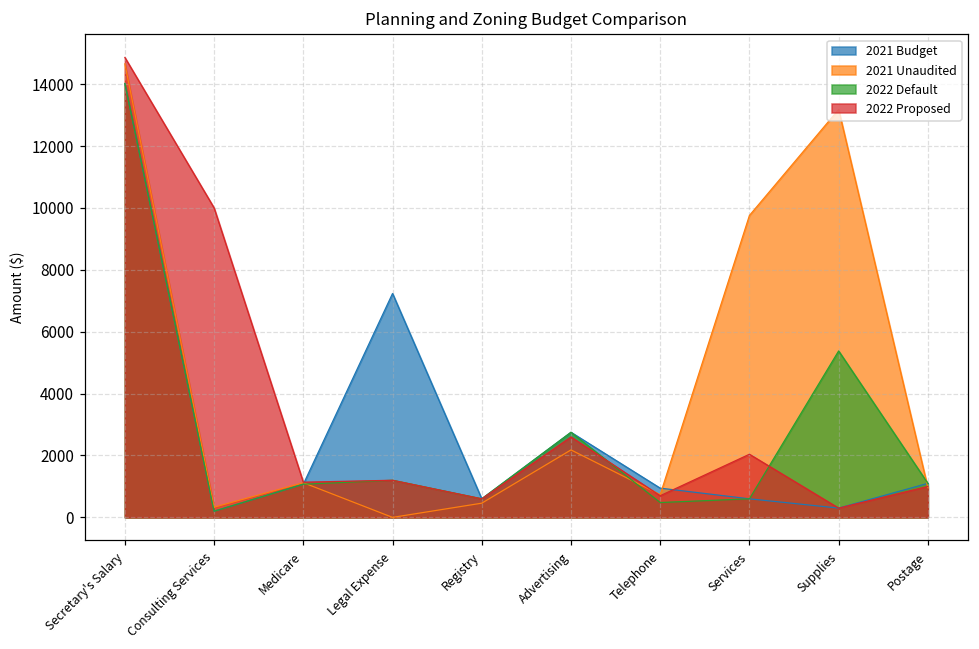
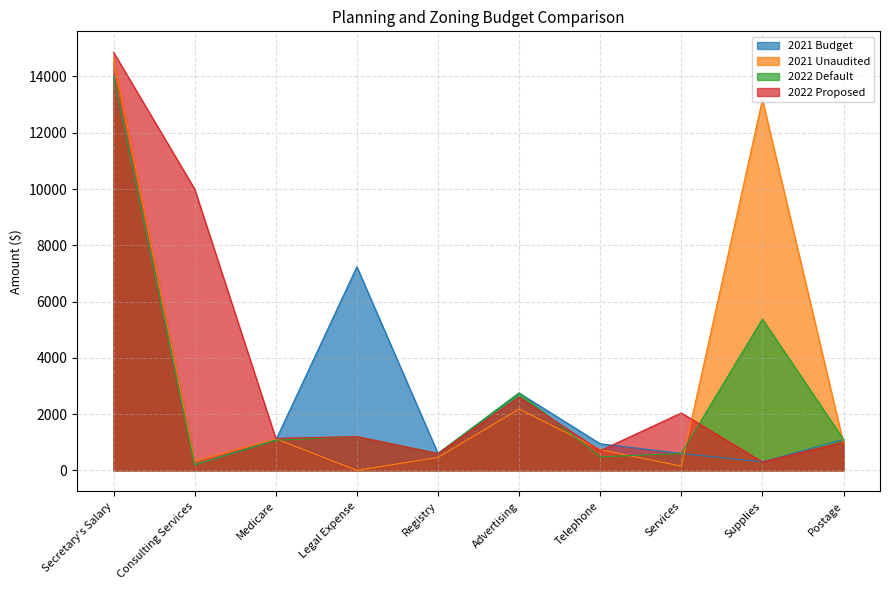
2021 Unaudited, Services: 9800 -> 200
